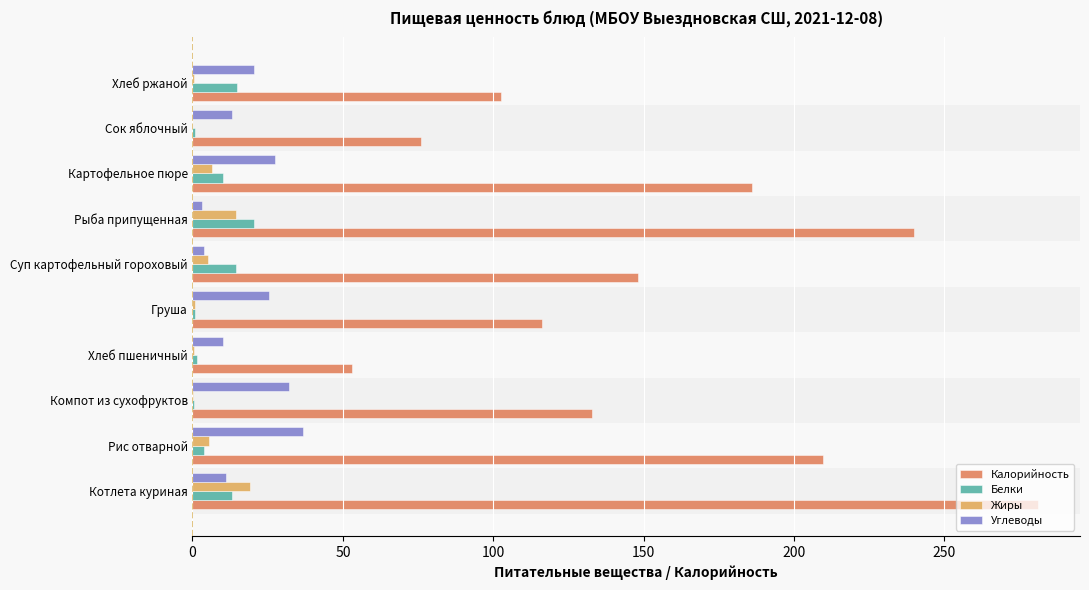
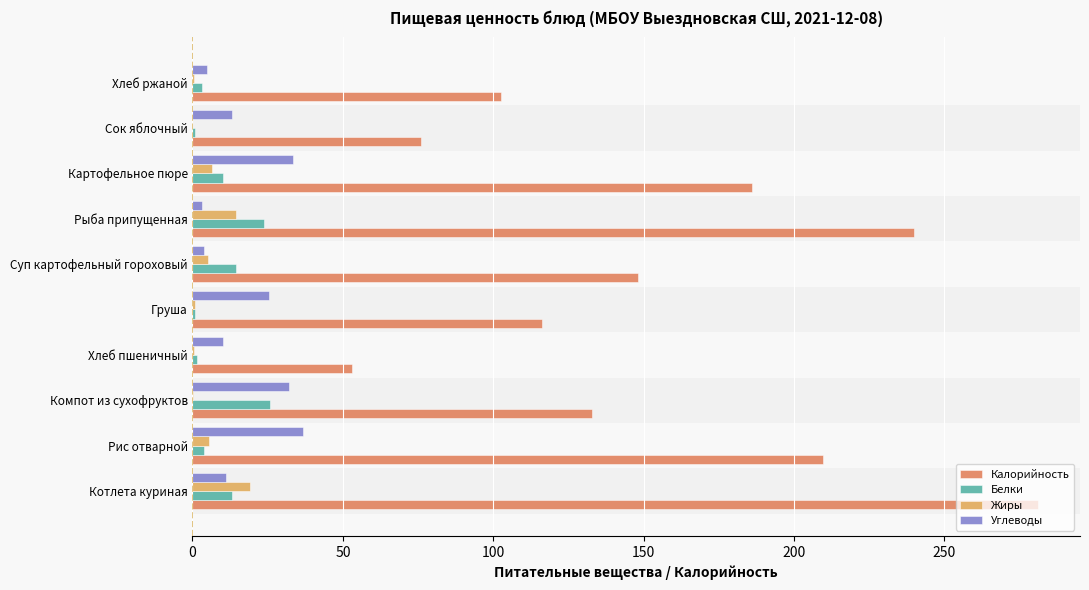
Углеводы, Хлеб ржаной: 21 -> 5
Белки, Хлеб ржаной: 15 -> 3
Углеводы, Картофельное пюре: 27 -> 34
Белки, Рыба припущенная: 21 -> 24
Белки, Компот из сухофруктов: 1 -> 26
